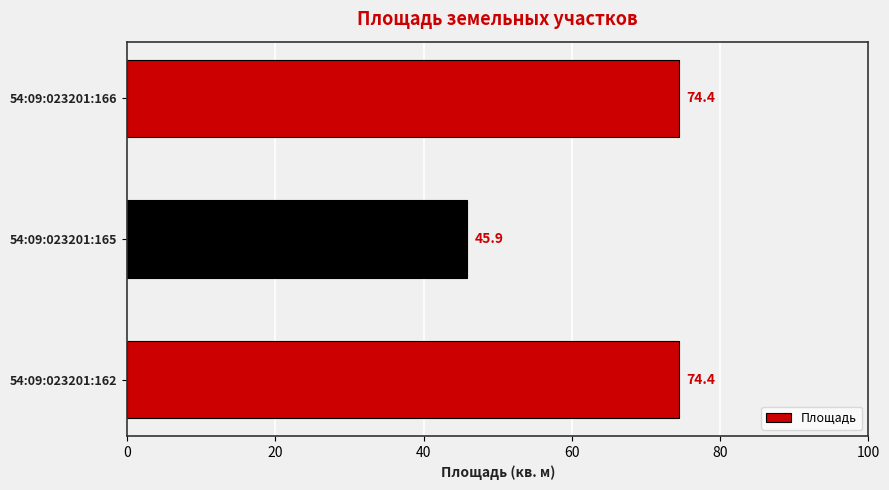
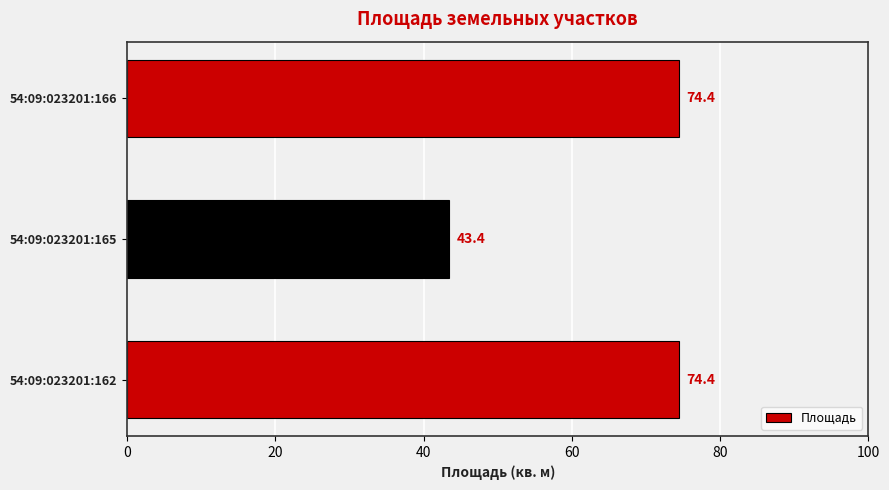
54:09:023201:165: 45.9 -> 43.4
